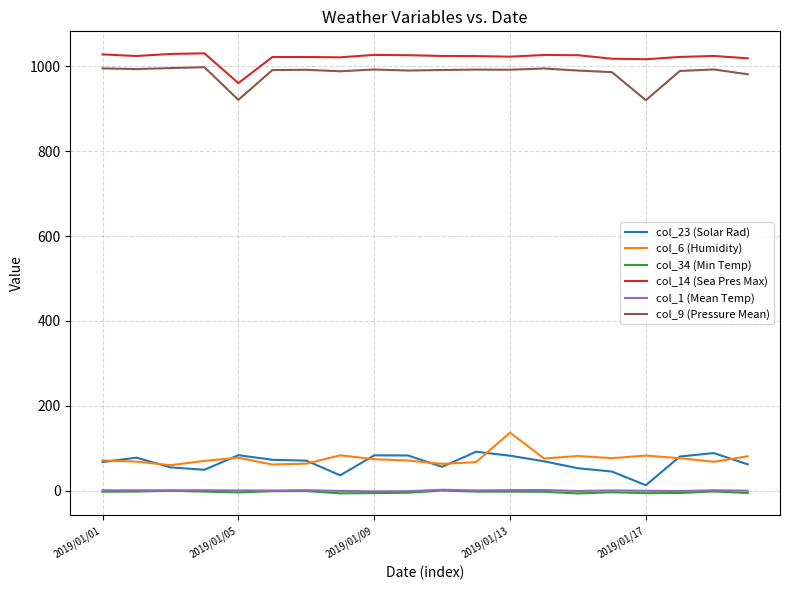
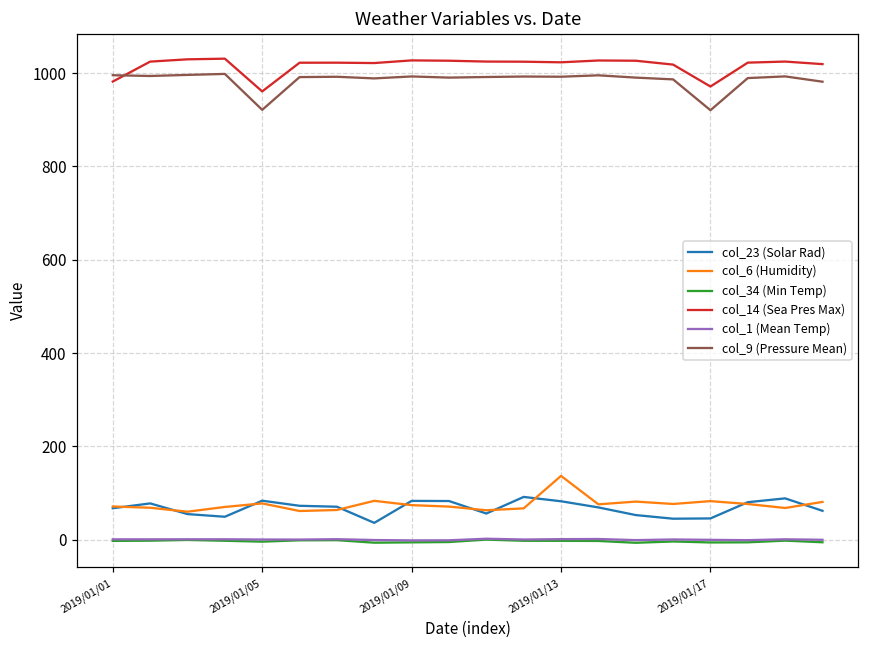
col_14 (Sea Pres Max), 2019/01/01: 1030 -> 980
col_23 (Solar Rad), 2019/01/17: 10 -> 50
col_14 (Sea Pres Max), 2019/01/17: 1020 -> 970
